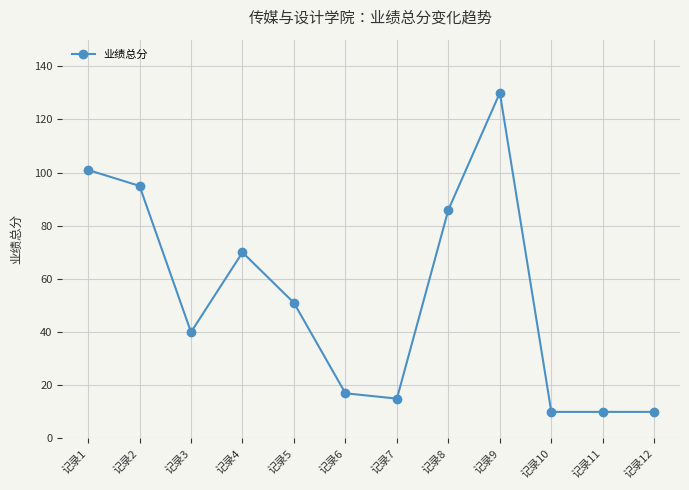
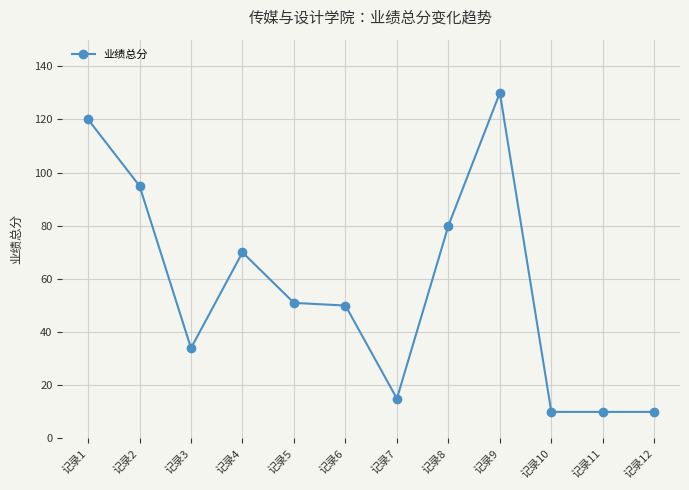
记录1: 101 -> 120
记录3: 40 -> 34
记录6: 17 -> 50
记录8: 86 -> 80
